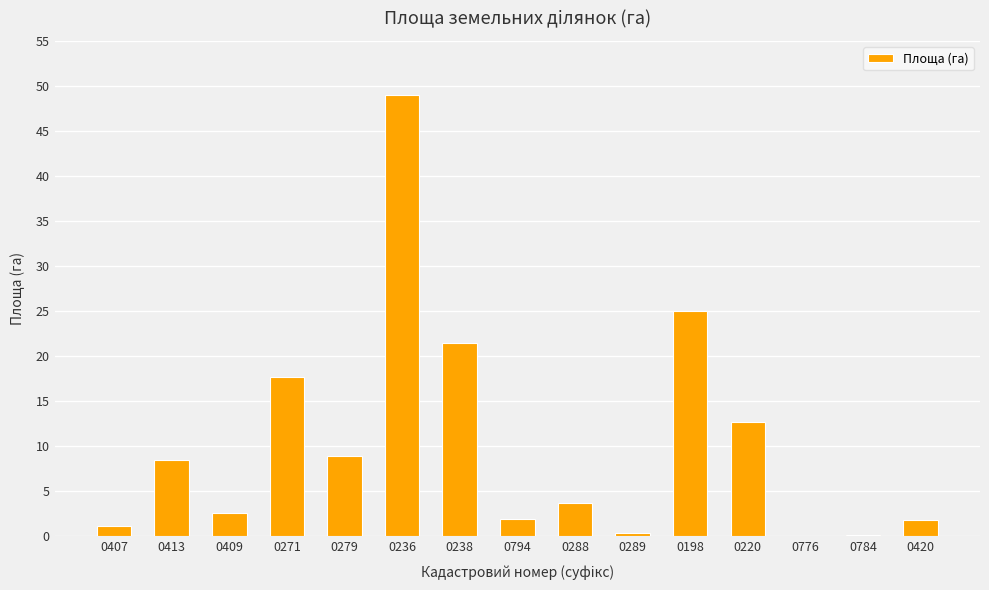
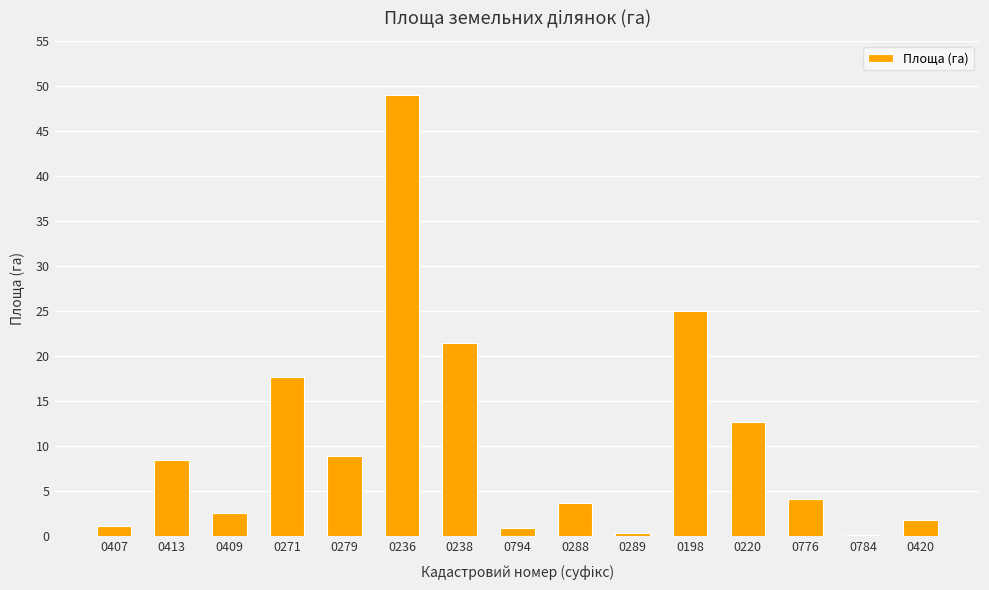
0794: 2 -> 1
0776: 0 -> 4
